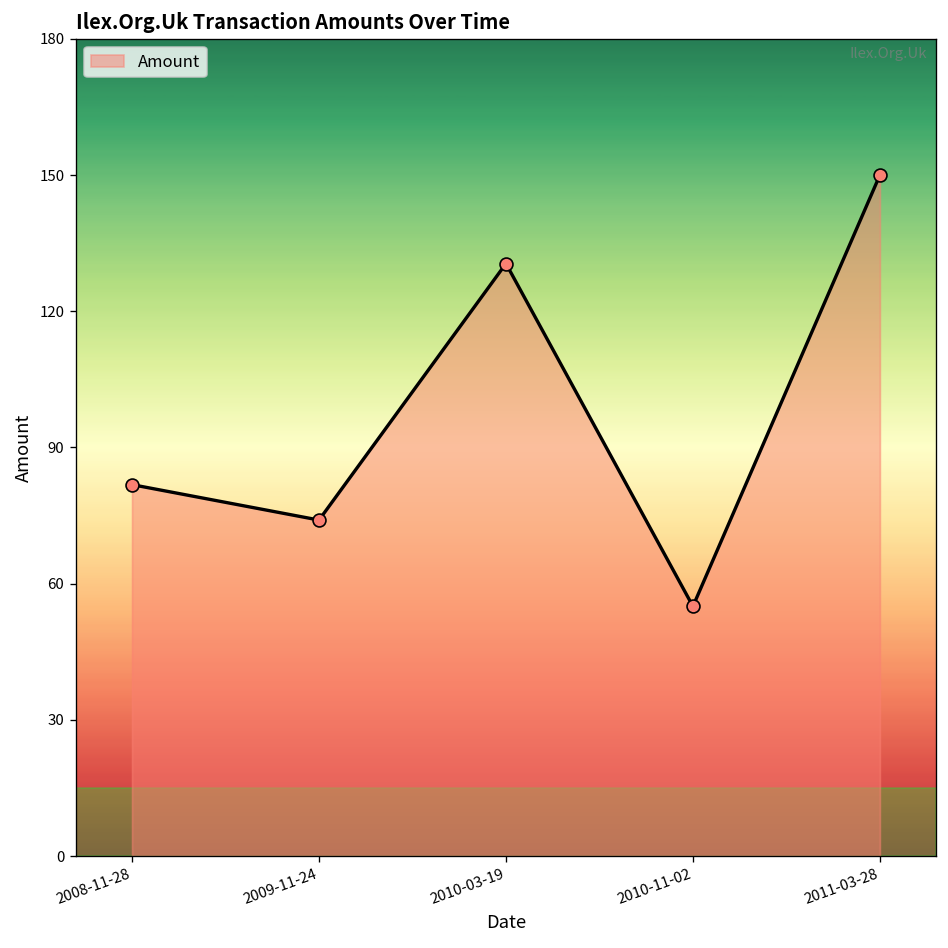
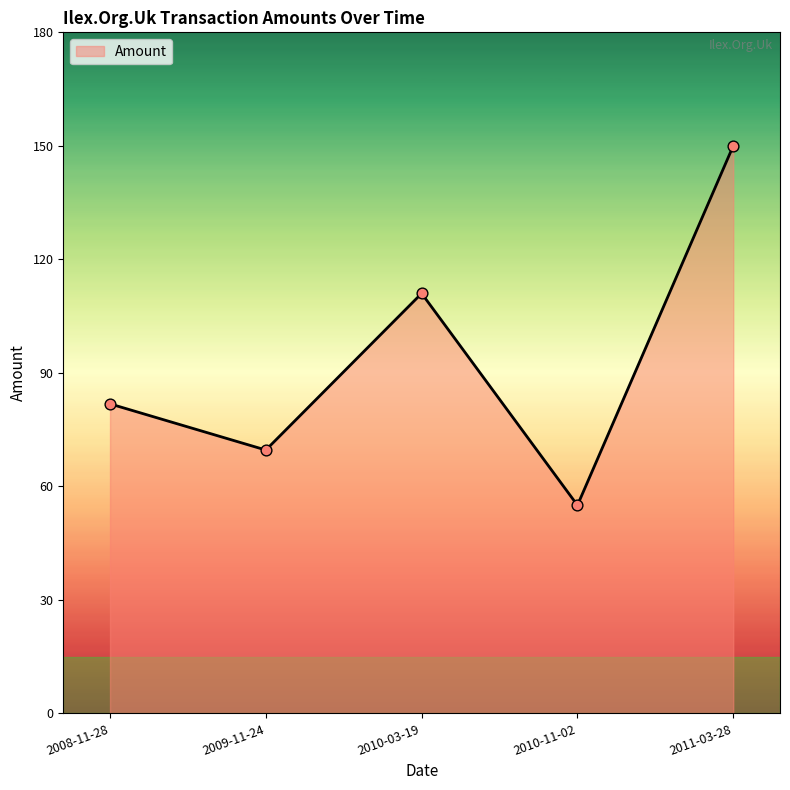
2009-11-24: 74 -> 70
2010-03-19: 131 -> 111
